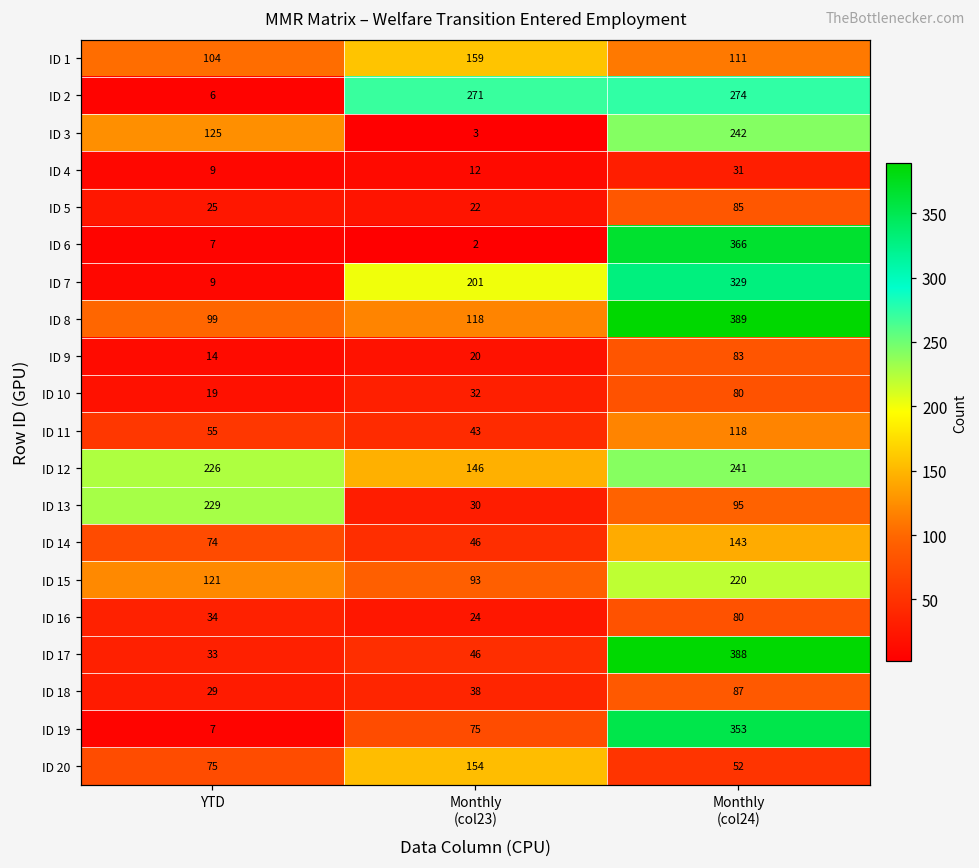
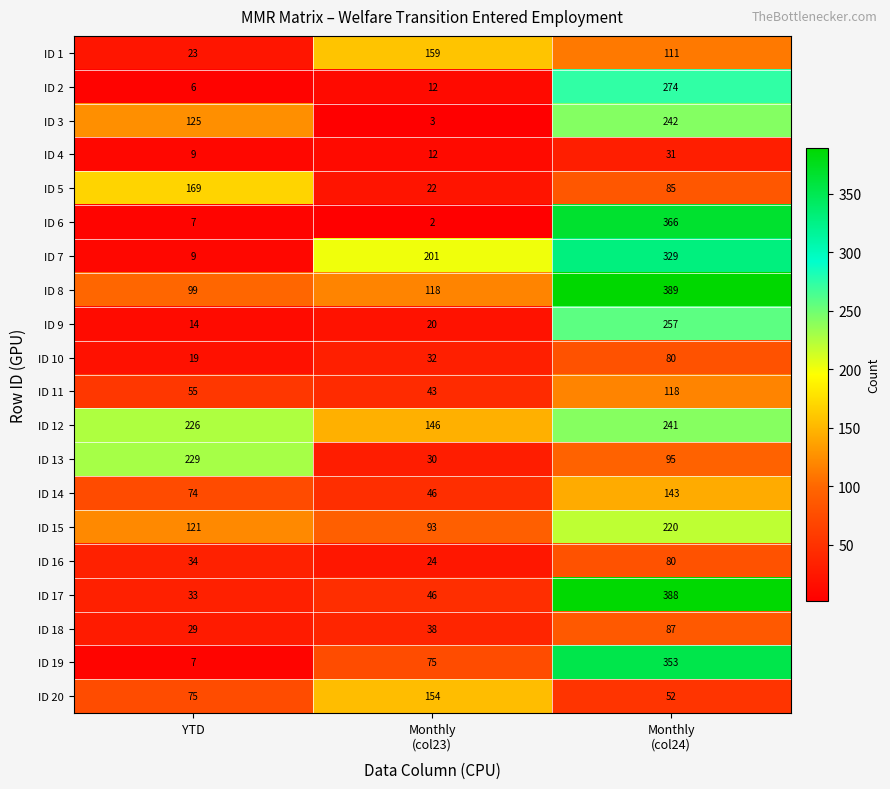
ID 1, YTD: 104 -> 23
ID 2, Monthly (col23): 271 -> 12
ID 5, YTD: 25 -> 169
ID 9, Monthly (col24): 83 -> 257
